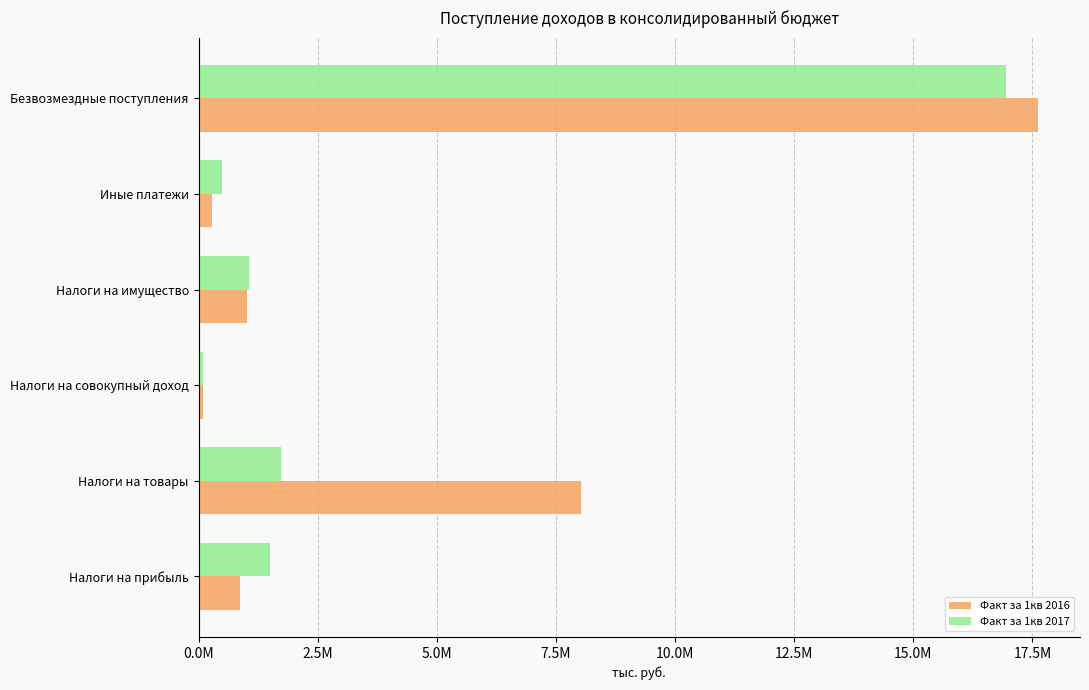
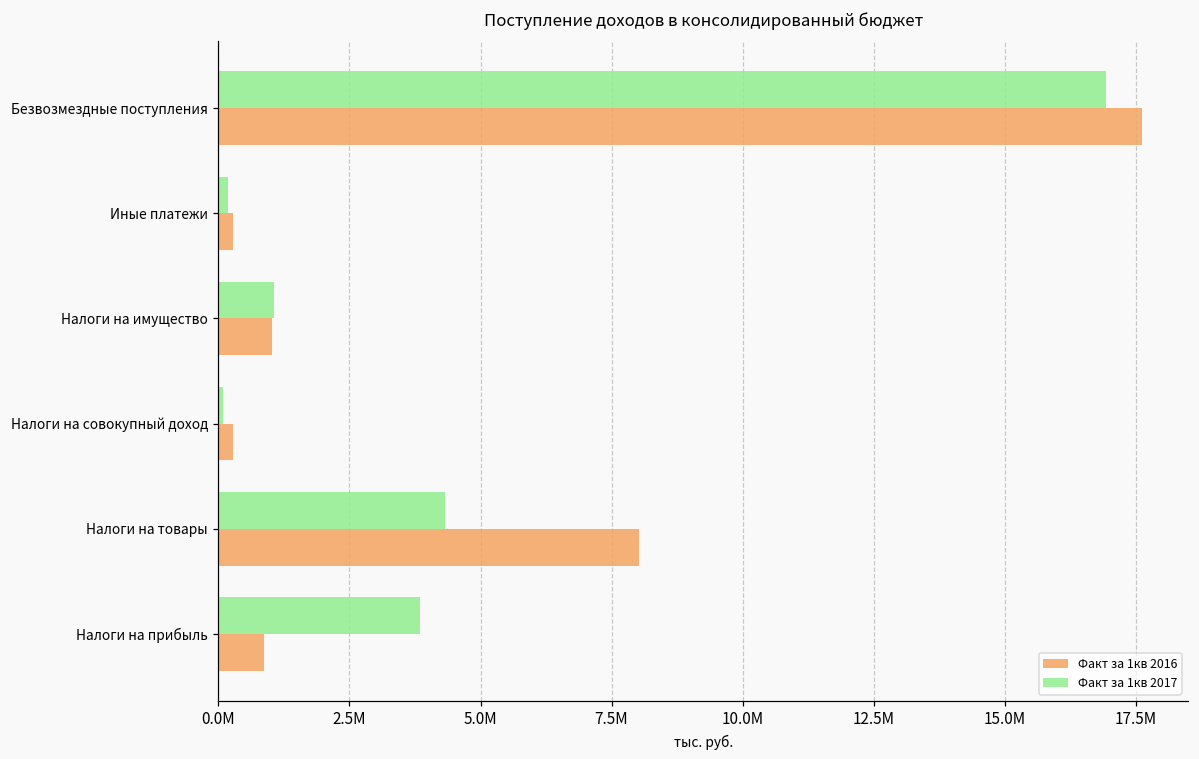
Факт за 1кв 2017, Иные платежи: 500000 -> 200000
Факт за 1кв 2016, Налоги на совокупный доход: 100000 -> 300000
Факт за 1кв 2017, Налоги на товары: 1700000 -> 4300000
Факт за 1кв 2017, Налоги на прибыль: 1500000 -> 3800000
